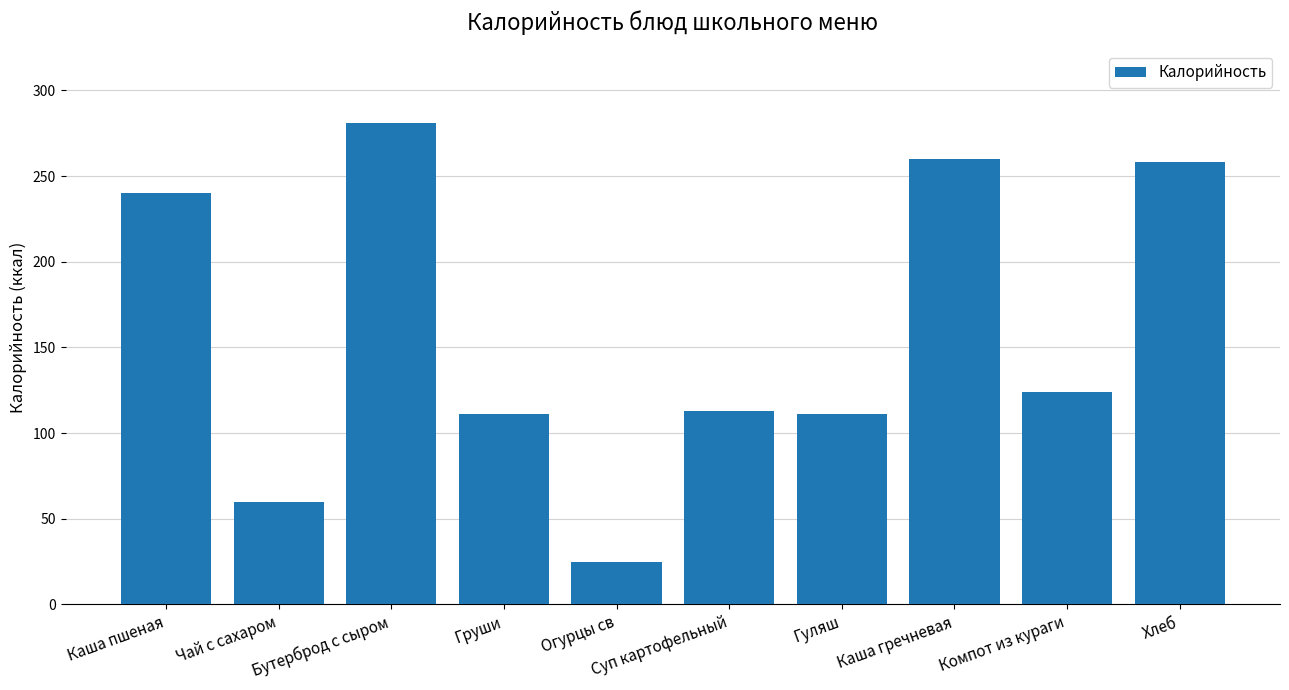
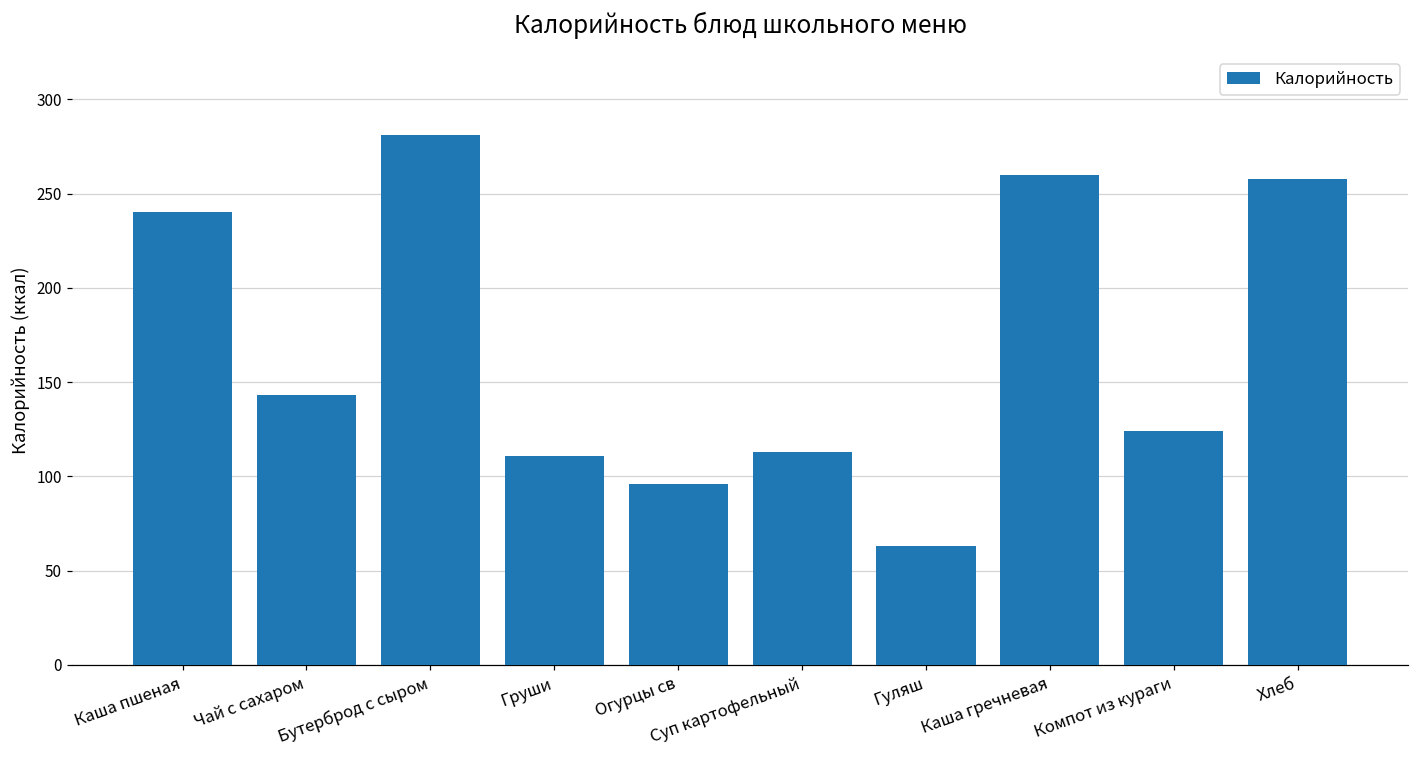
Чай с сахаром: 60 -> 143
Огурцы св: 25 -> 96
Гуляш: 111 -> 63
